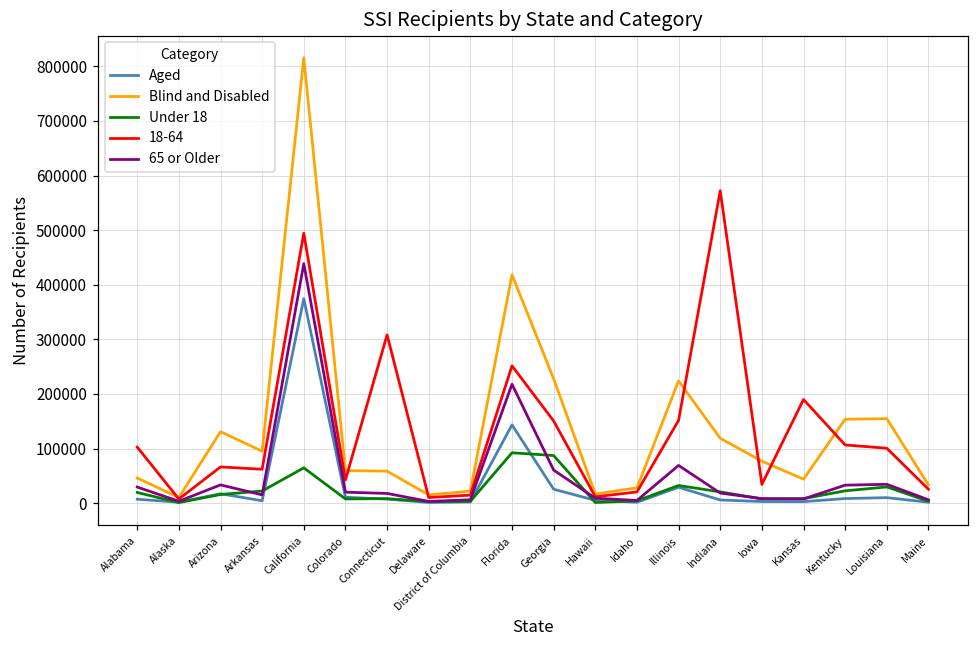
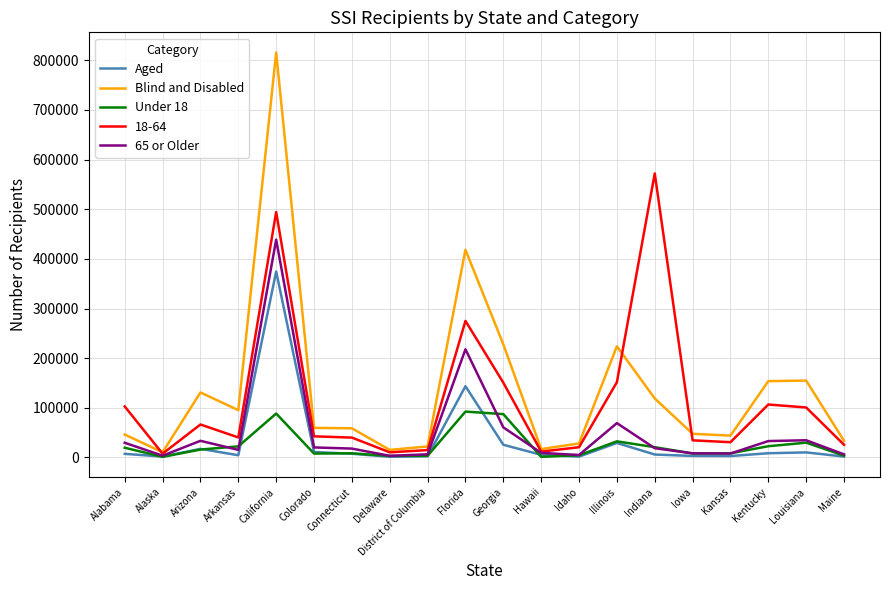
18-64, Arkansas: 60000 -> 40000
Under 18, California: 60000 -> 90000
18-64, Connecticut: 310000 -> 40000
18-64, Florida: 250000 -> 280000
Blind and Disabled, Iowa: 80000 -> 50000
18-64, Kansas: 190000 -> 30000
